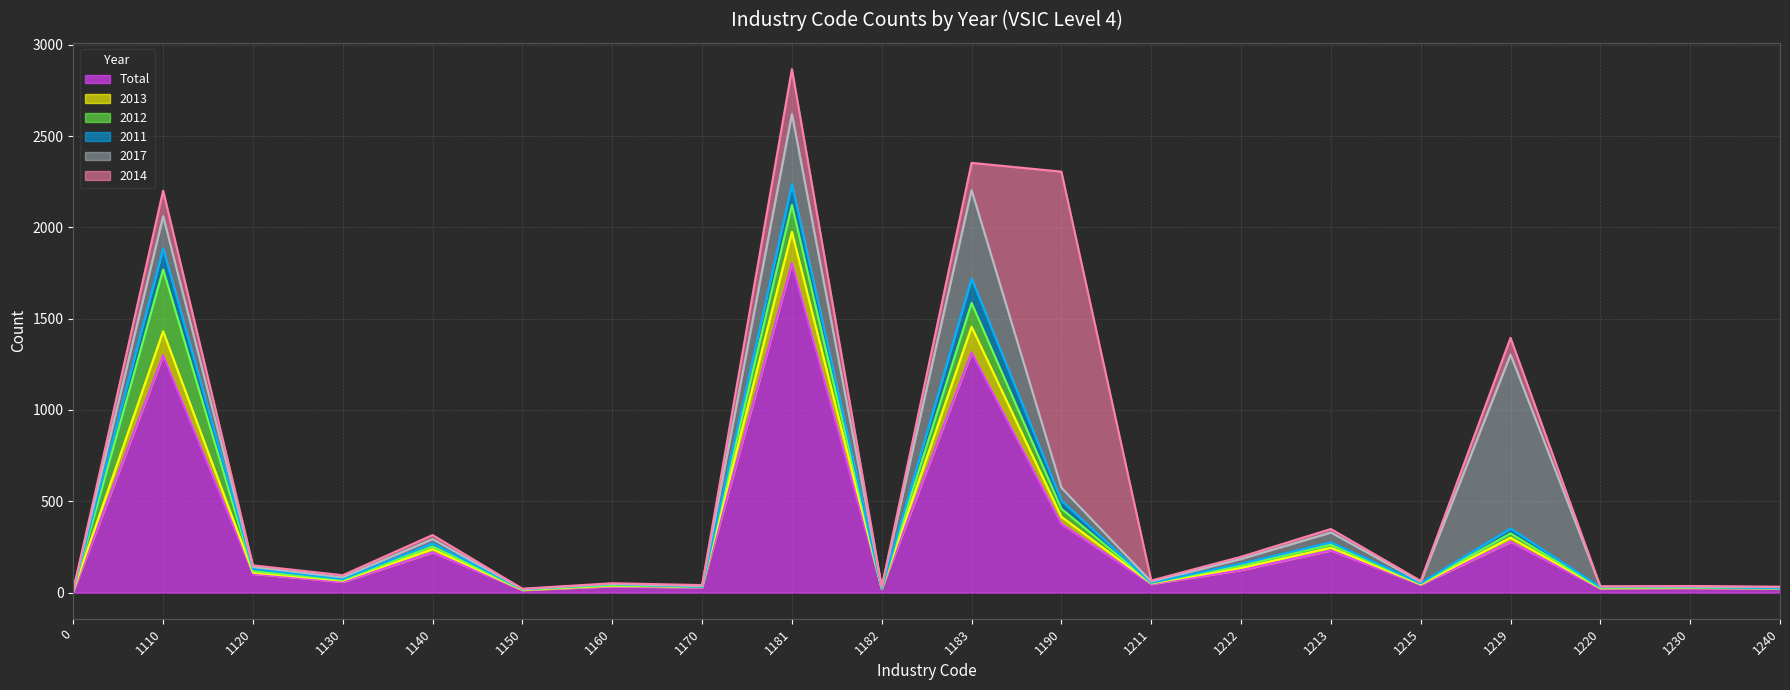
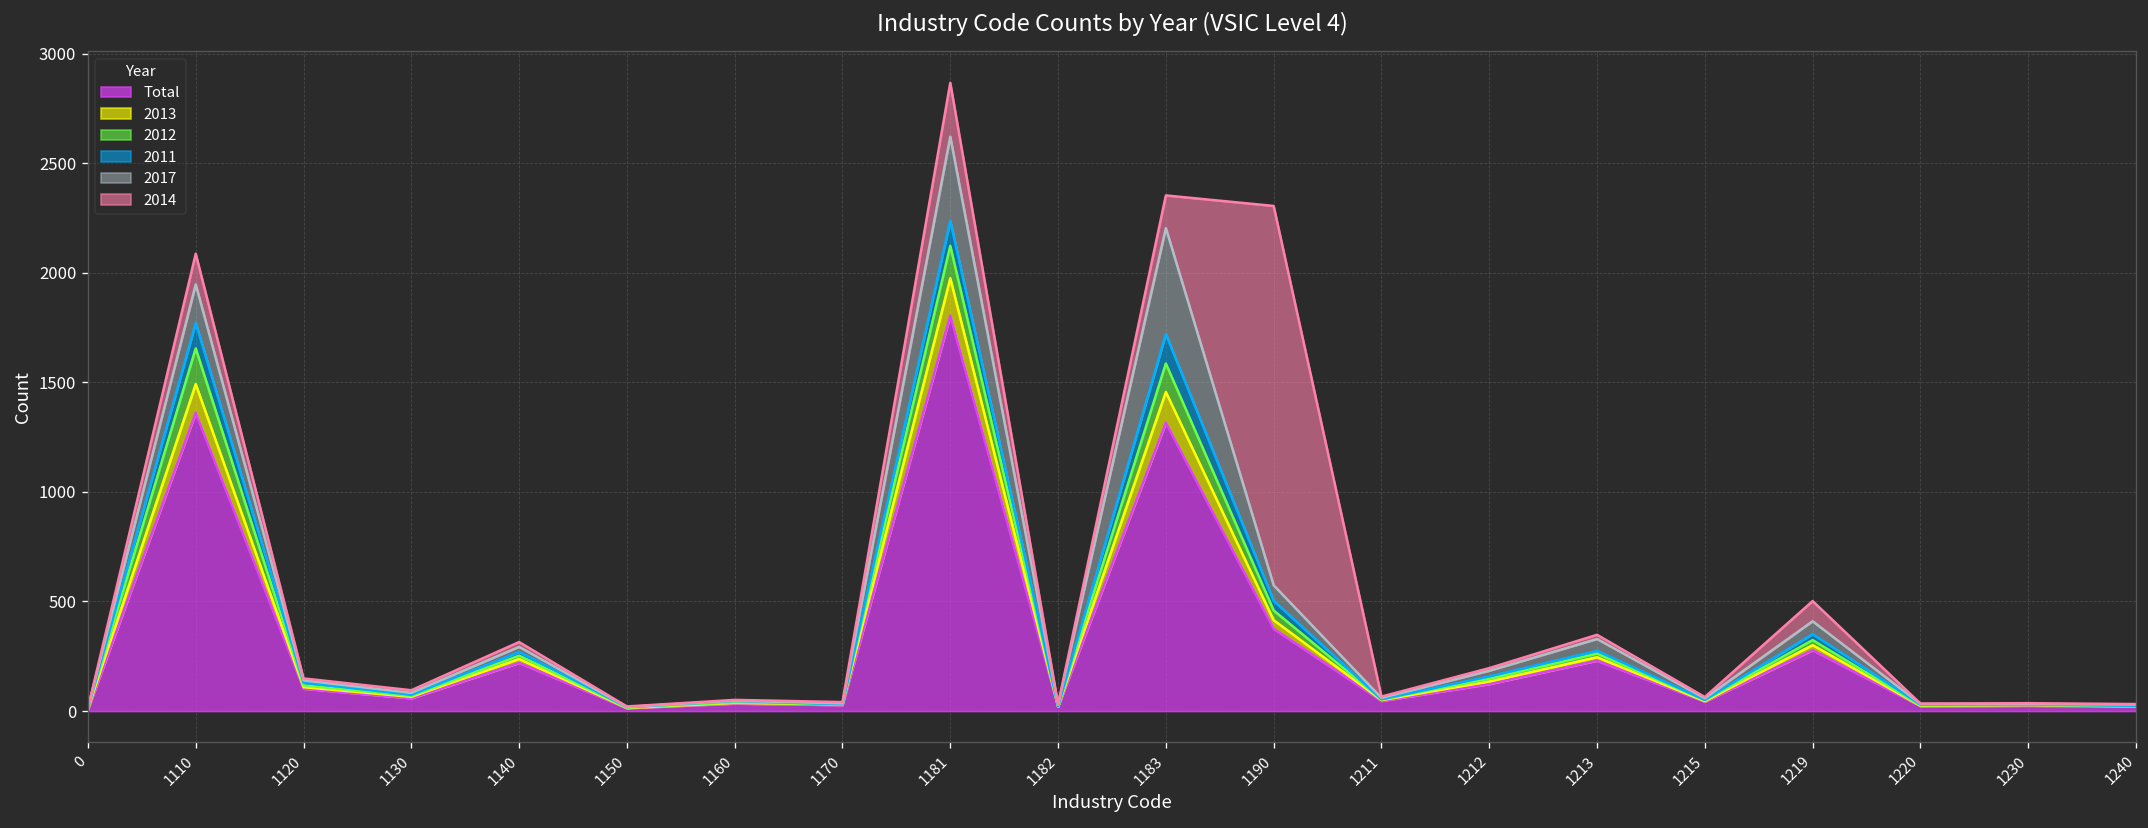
Total, 1110: 1300 -> 1360
2012, 1110: 340 -> 160
2017, 1219: 950 -> 60
